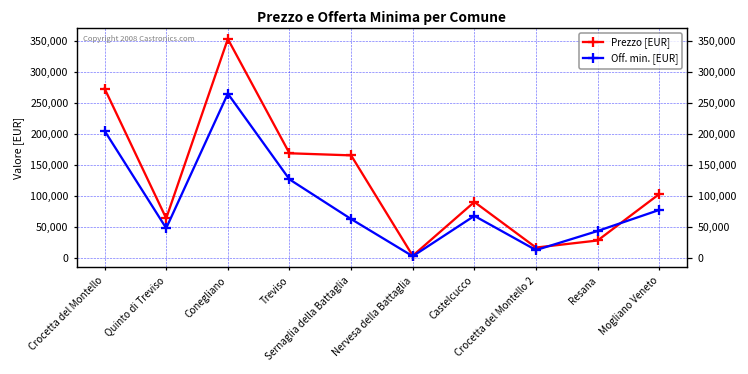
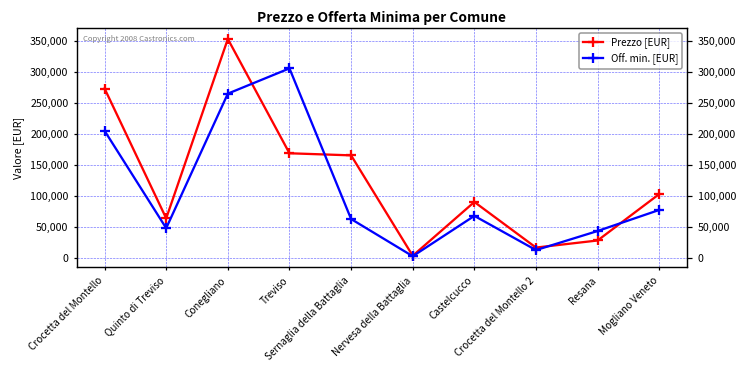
Off. min. [EUR], Treviso: 130,000 -> 310,000
